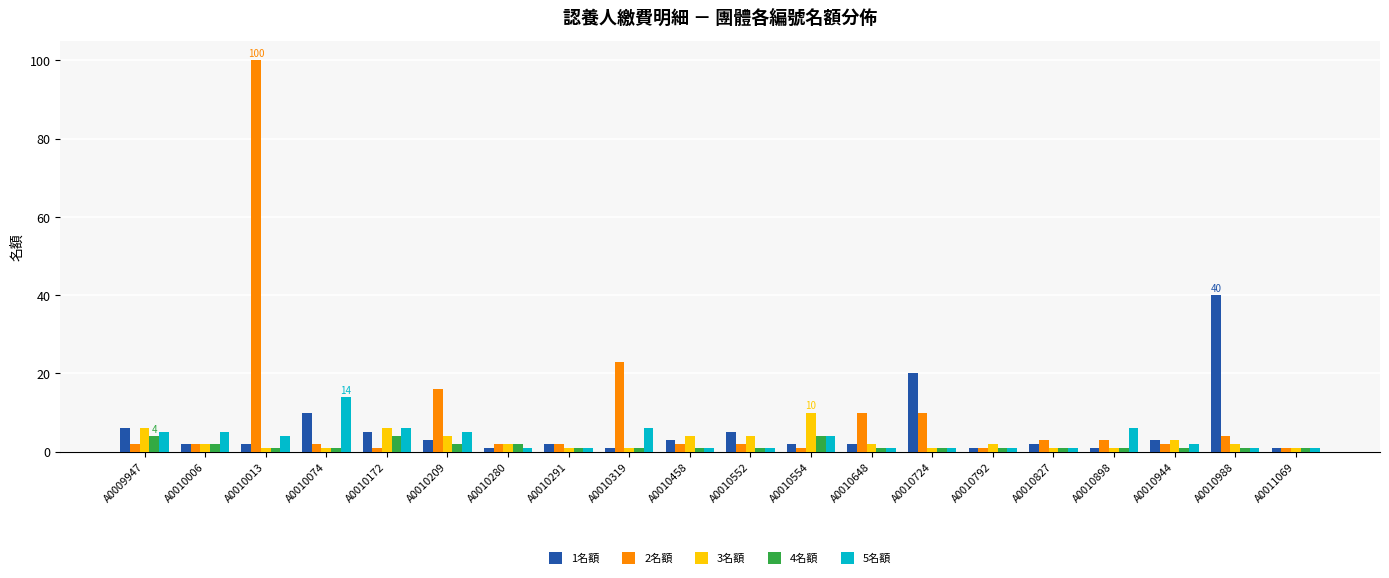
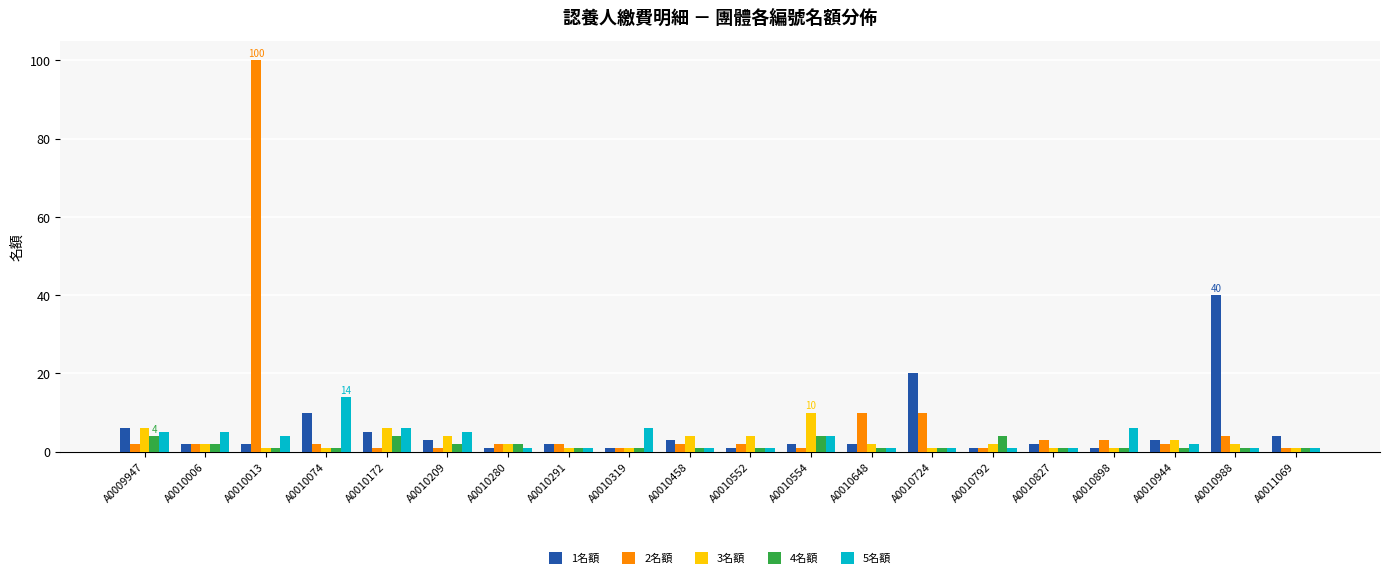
2名額, A0010209: 16 -> 1
2名額, A0010319: 23 -> 1
1名額, A0010552: 5 -> 1
4名額, A0010792: 1 -> 4
1名額, A0011069: 1 -> 4
